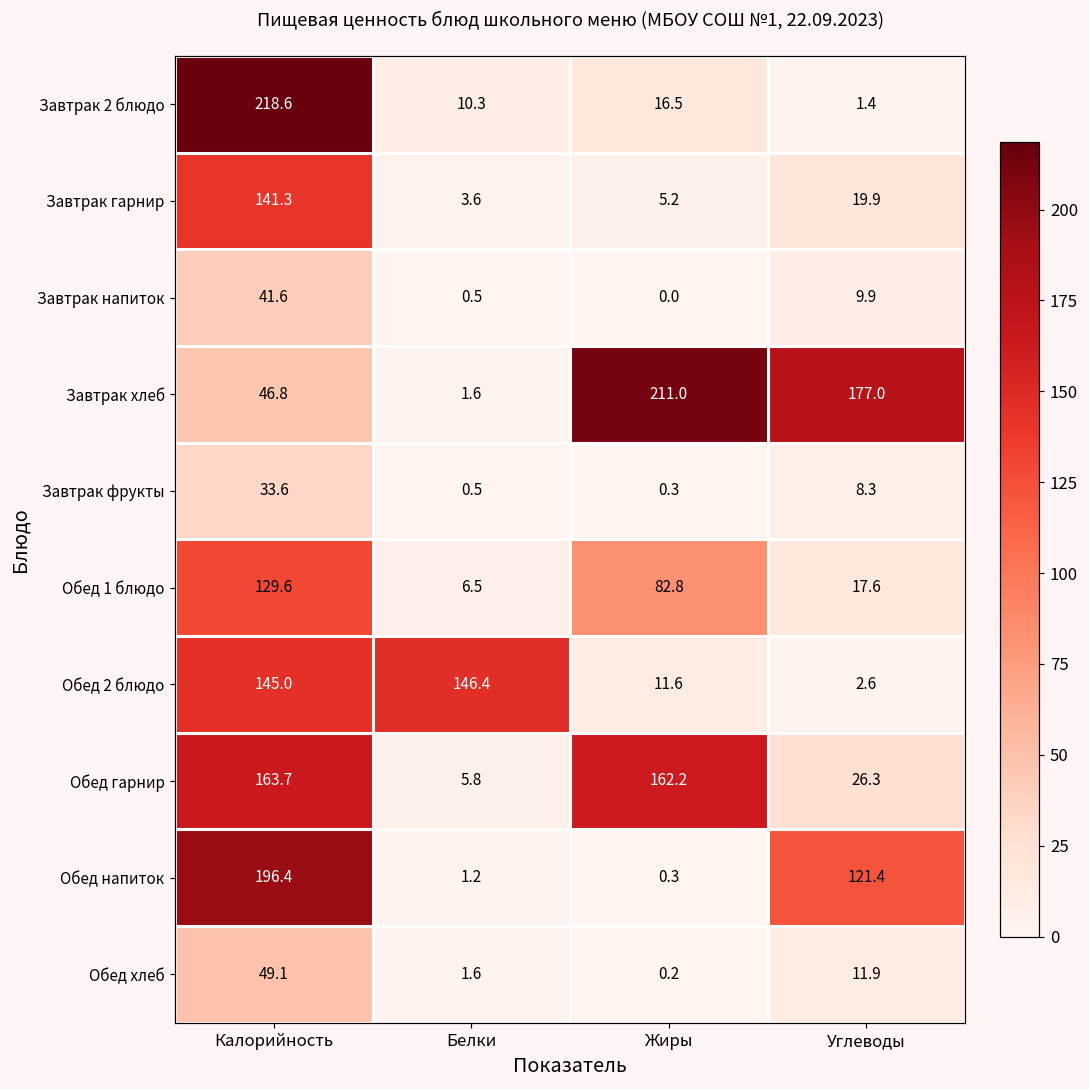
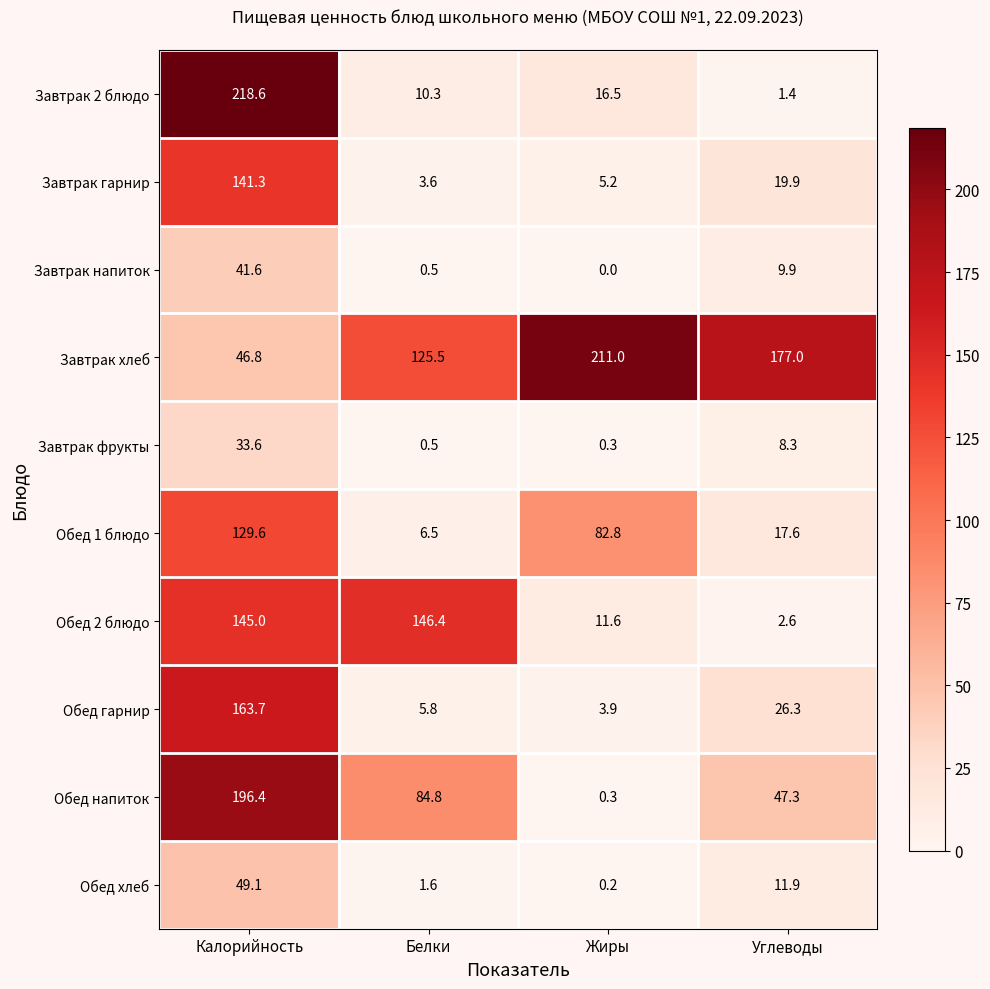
Завтрак хлеб, Белки: 1.6 -> 125.5
Обед гарнир, Жиры: 162.2 -> 3.9
Обед напиток, Белки: 1.2 -> 84.8
Обед напиток, Углеводы: 121.4 -> 47.3
